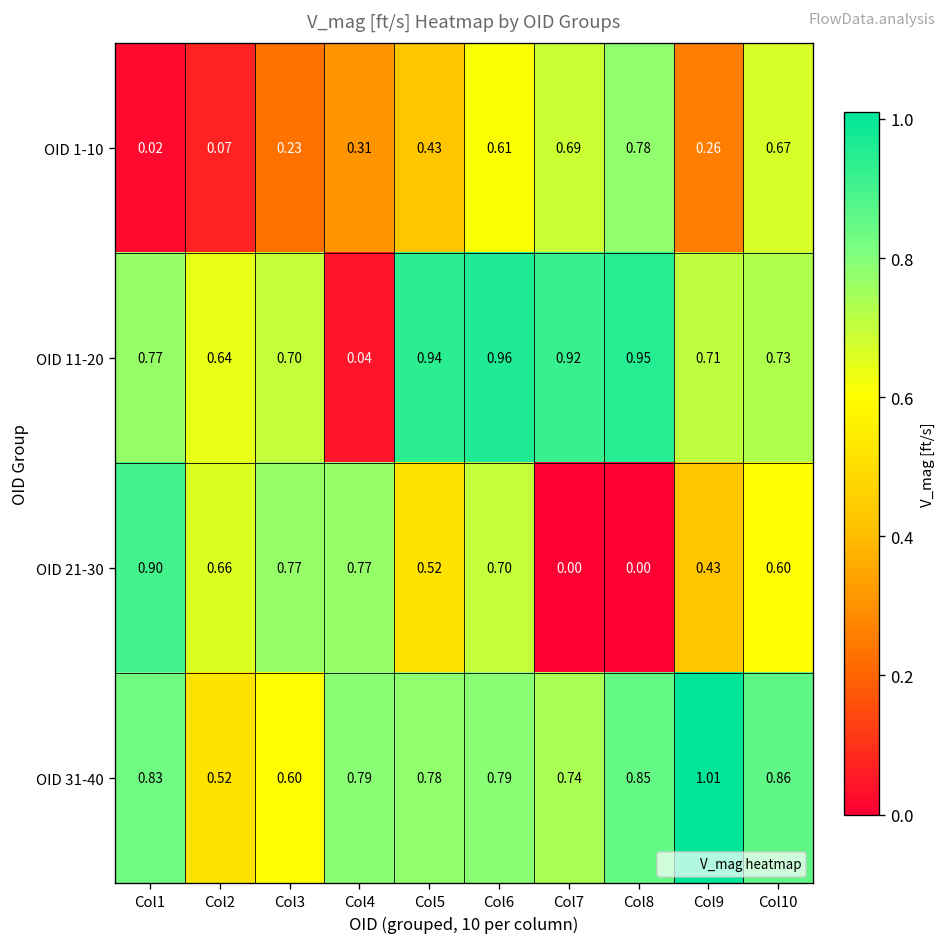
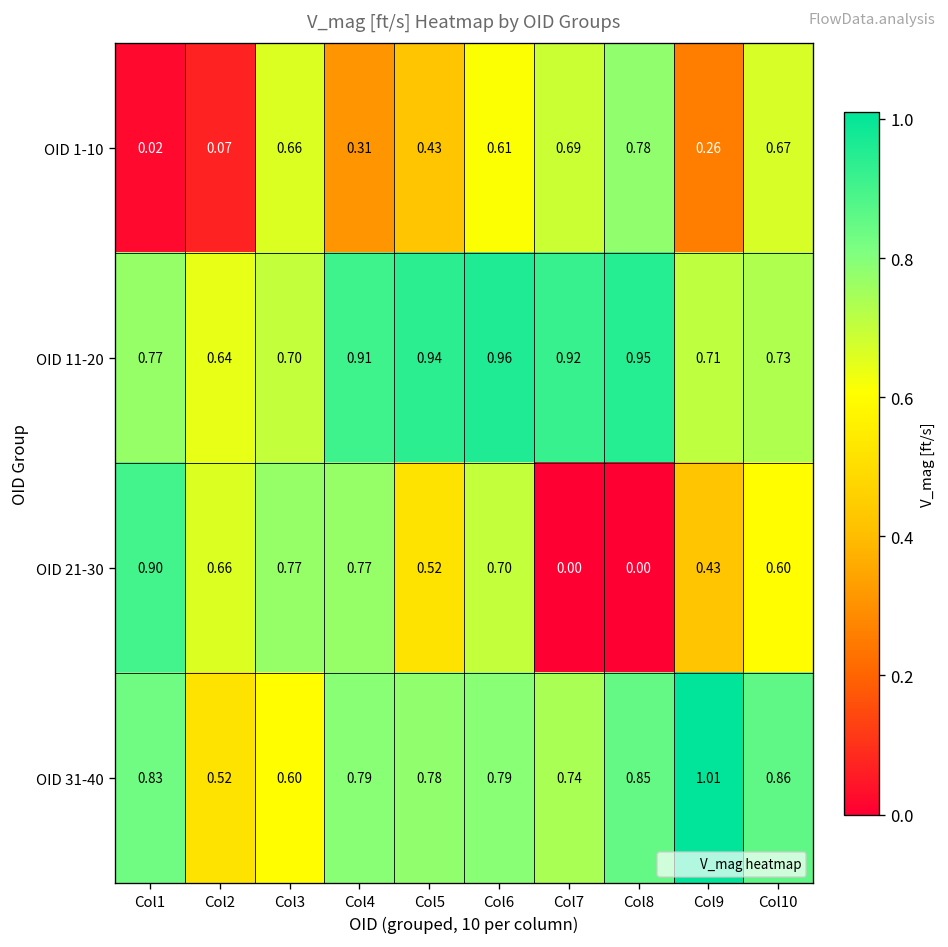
OID 1-10, Col3: 0.23 -> 0.66
OID 11-20, Col4: 0.04 -> 0.91
